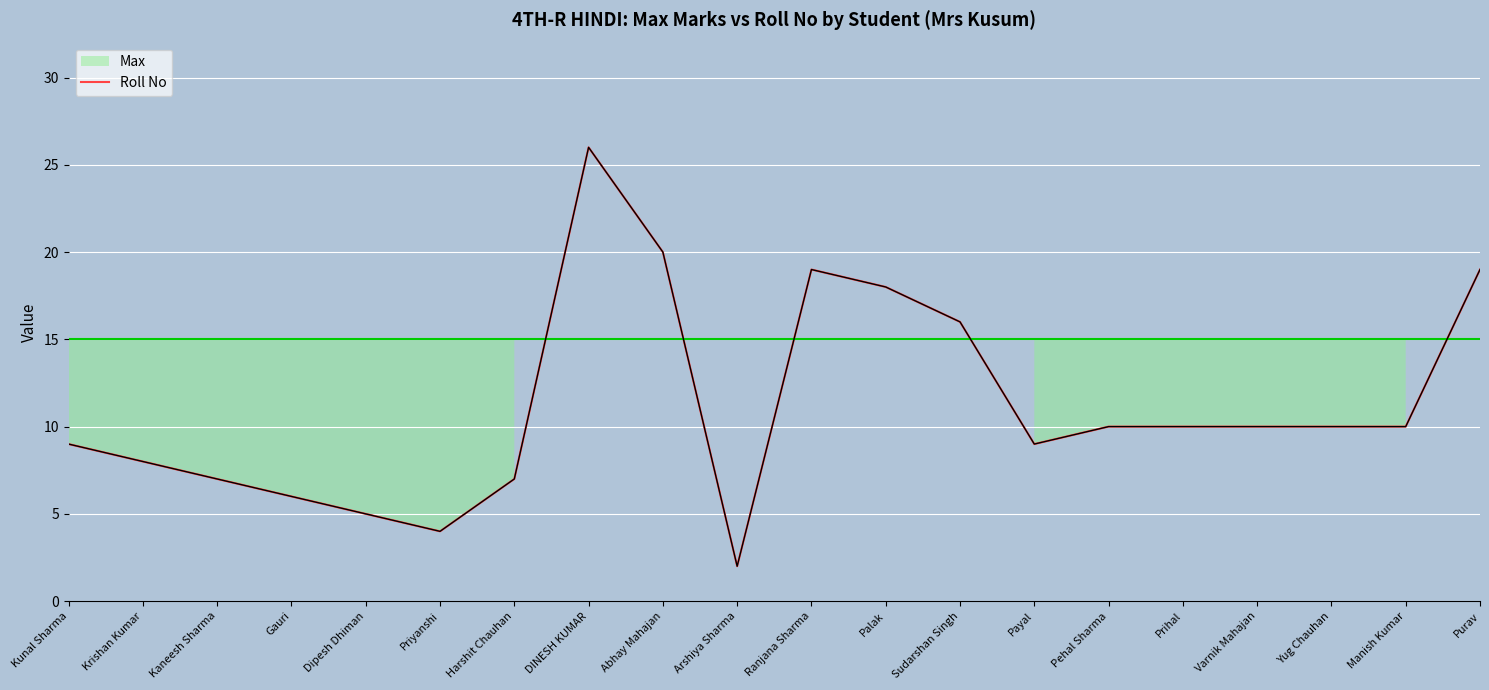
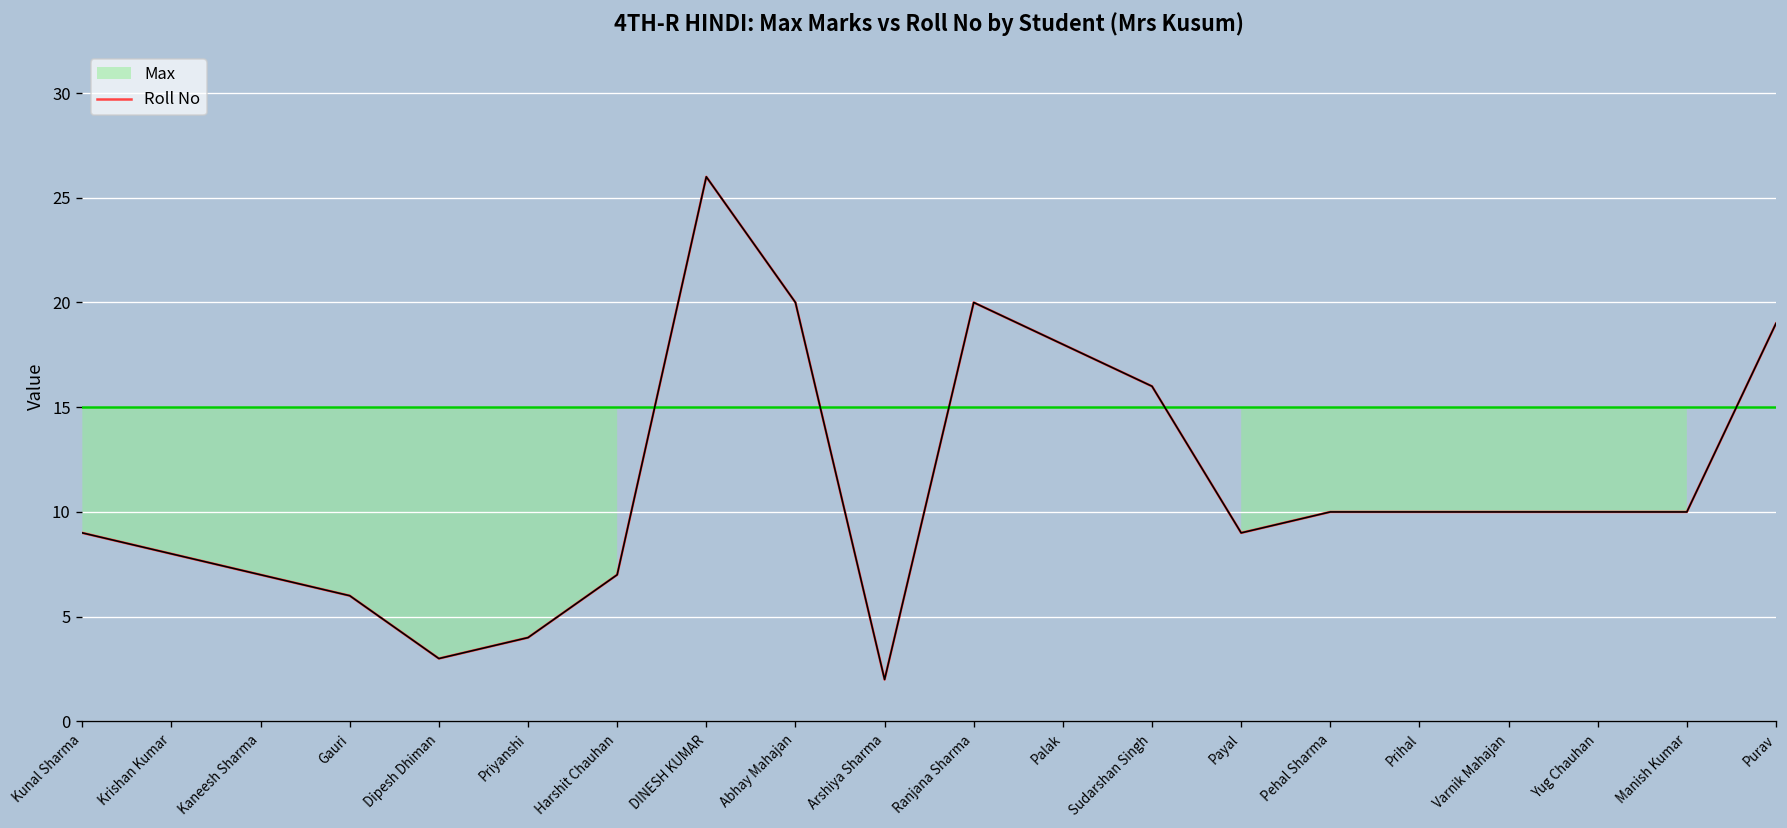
Roll No, Dipesh Dhiman: 5 -> 3
Roll No, Ranjana Sharma: 19 -> 20
